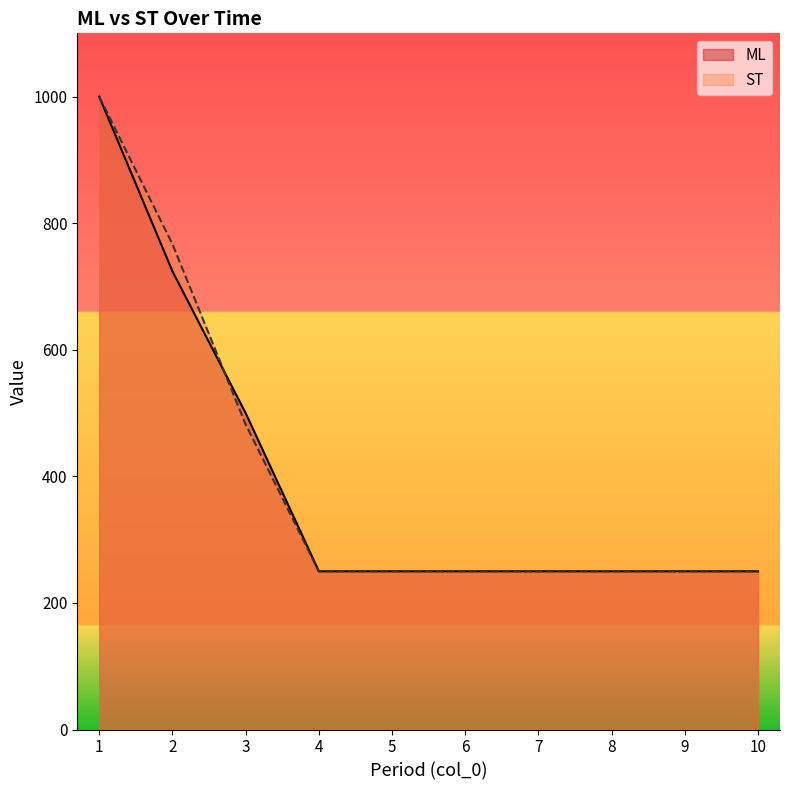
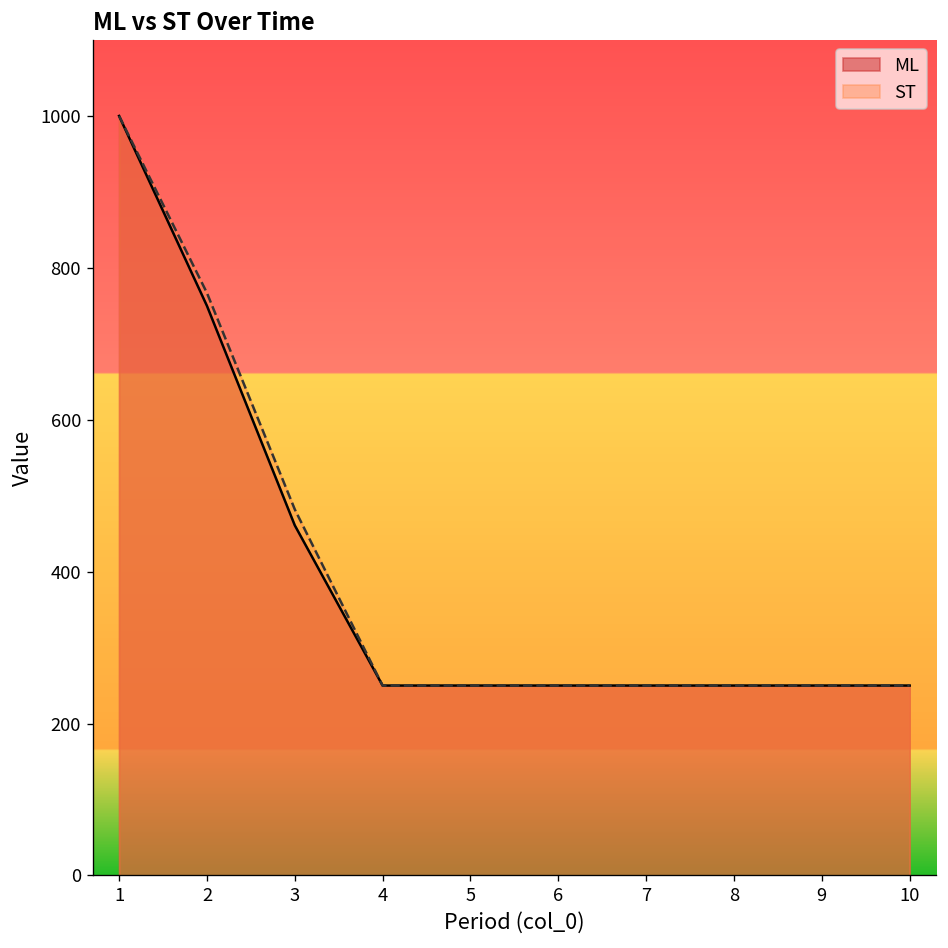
ML, 2: 720 -> 750
ML, 3: 500 -> 460
